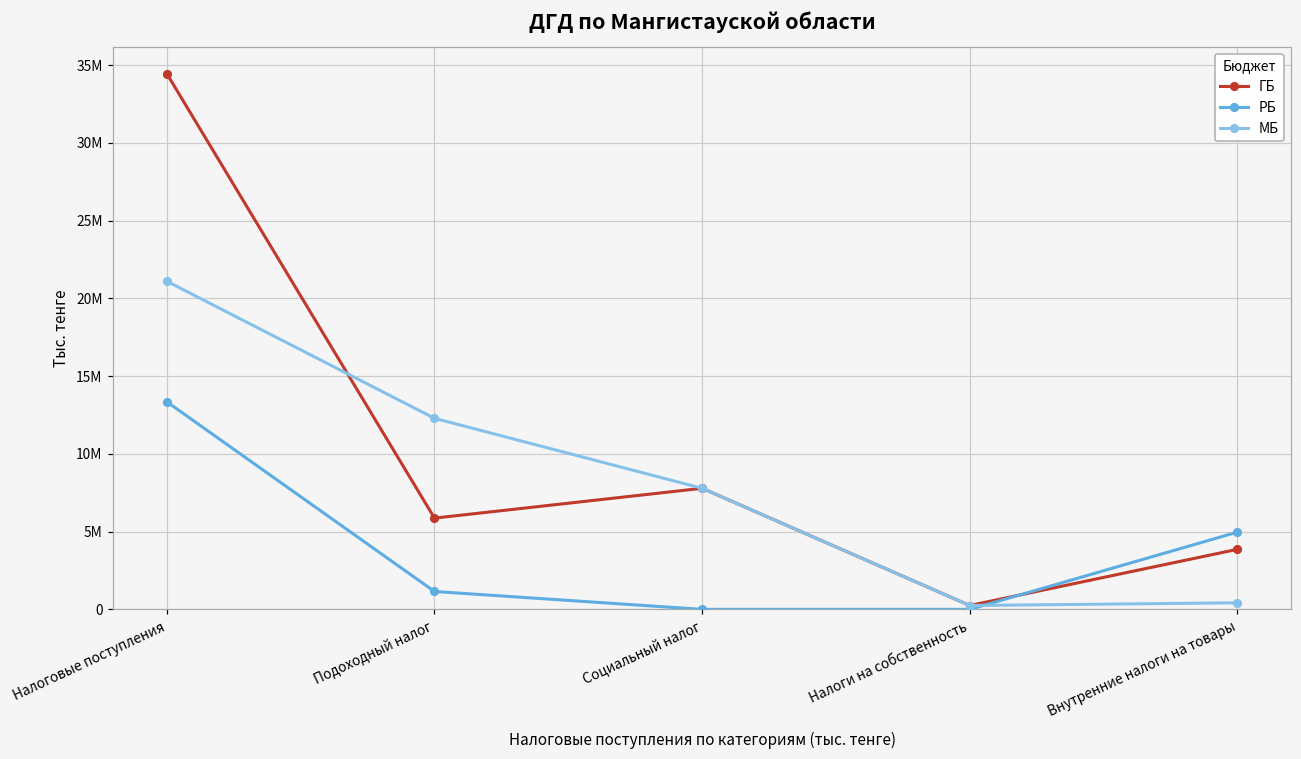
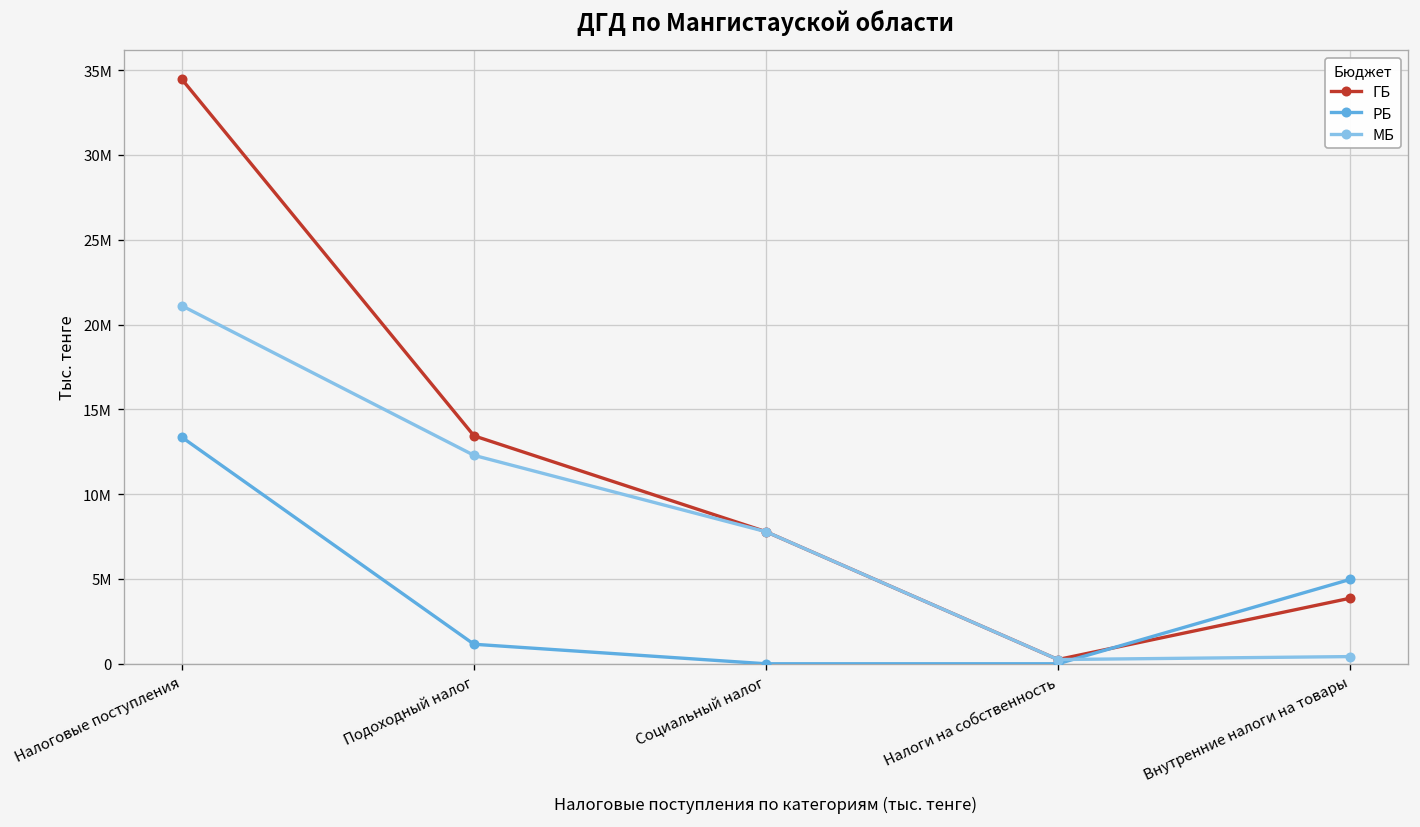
ГБ, Подоходный налог: 5.9М -> 13.4М
